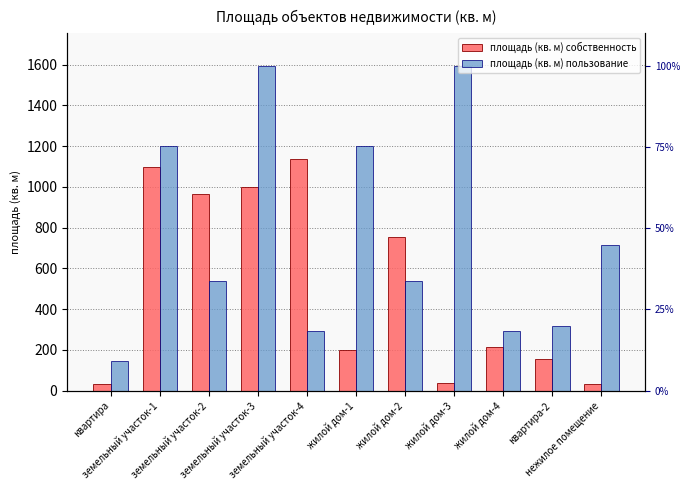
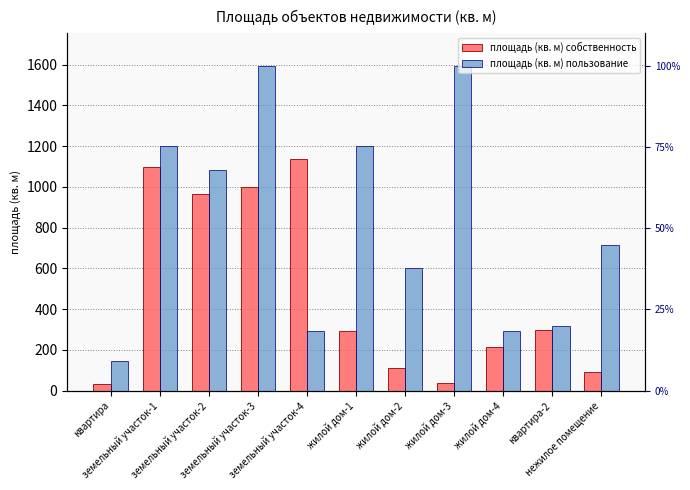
площадь (кв. м) пользование, земельный участок-2: 540 -> 1080
площадь (кв. м) собственность, жилой дом-1: 200 -> 290
площадь (кв. м) собственность, жилой дом-2: 750 -> 110
площадь (кв. м) пользование, жилой дом-2: 540 -> 600
площадь (кв. м) собственность, квартира-2: 160 -> 300
площадь (кв. м) собственность, нежилое помещение: 30 -> 90
